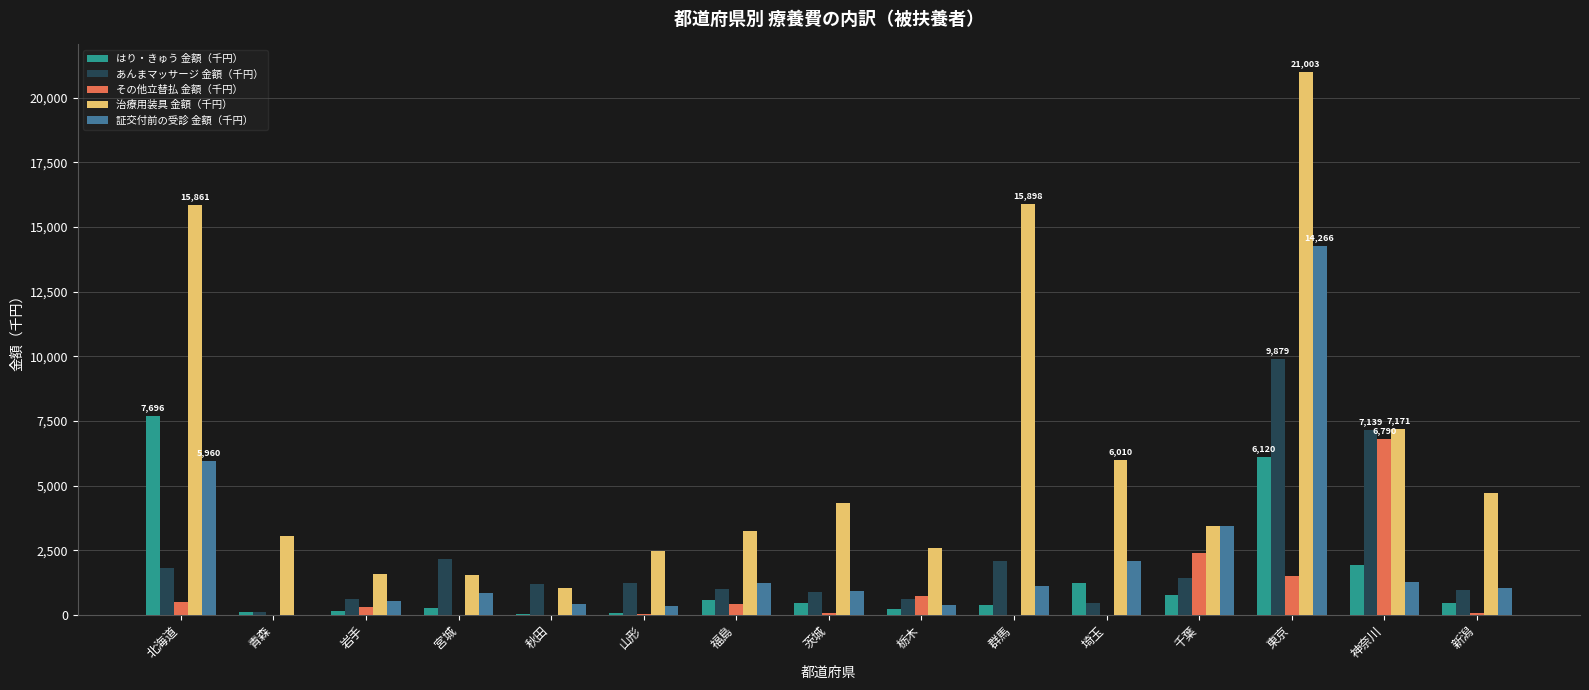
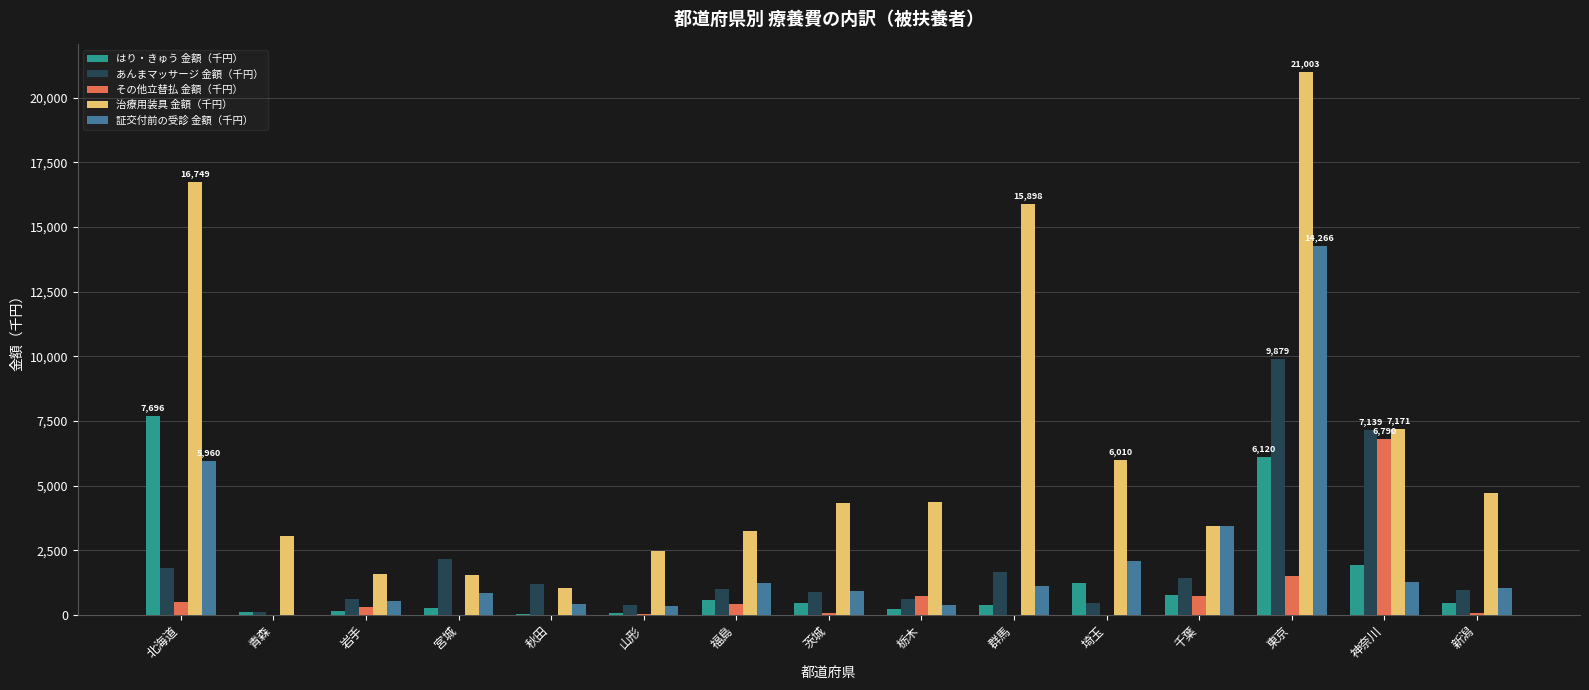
治療用装具 金額（千円）, 北海道: 15,861 -> 16,749
あんまマッサージ 金額（千円）, 山形: 1,200 -> 400
治療用装具 金額（千円）, 栃木: 2,600 -> 4,400
あんまマッサージ 金額（千円）, 群馬: 2,100 -> 1,600
その他立替払 金額（千円）, 千葉: 2,400 -> 700
